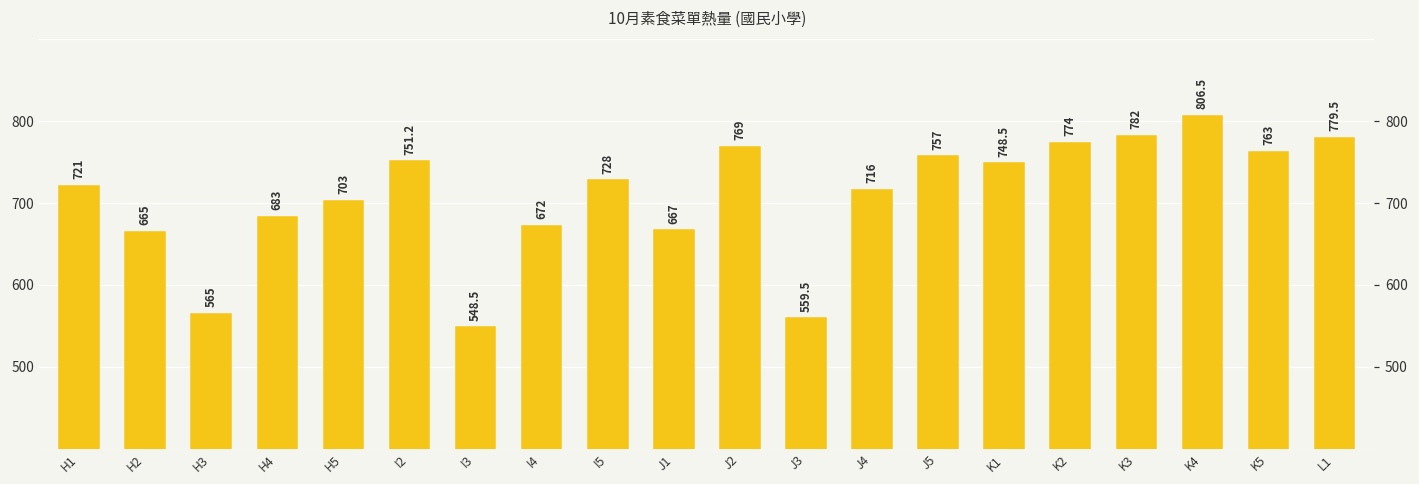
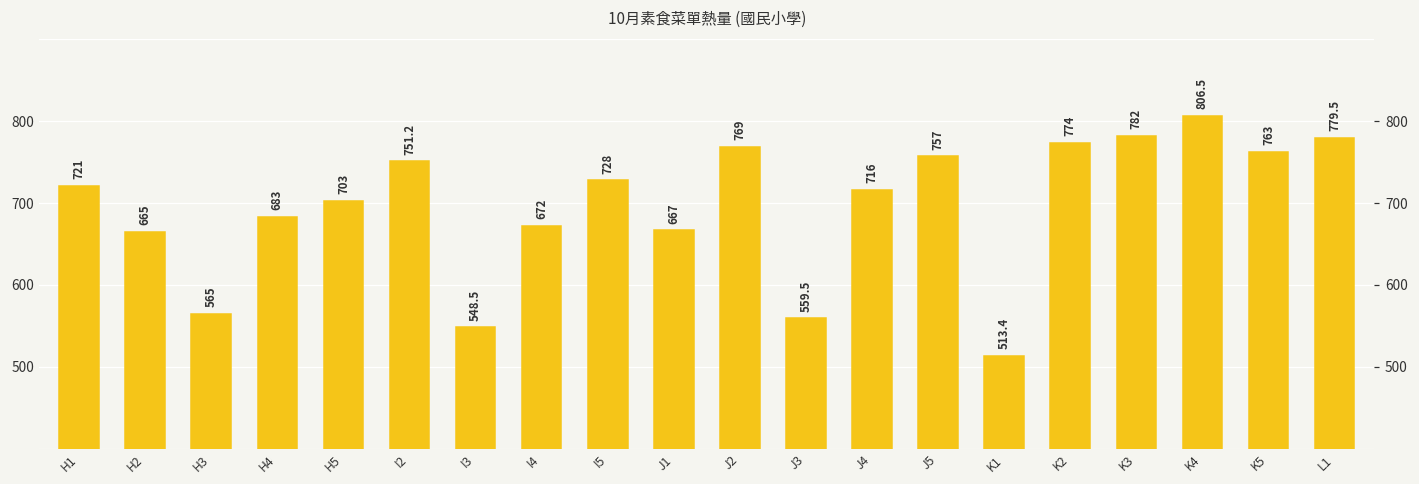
K1: 748.5 -> 513.4
